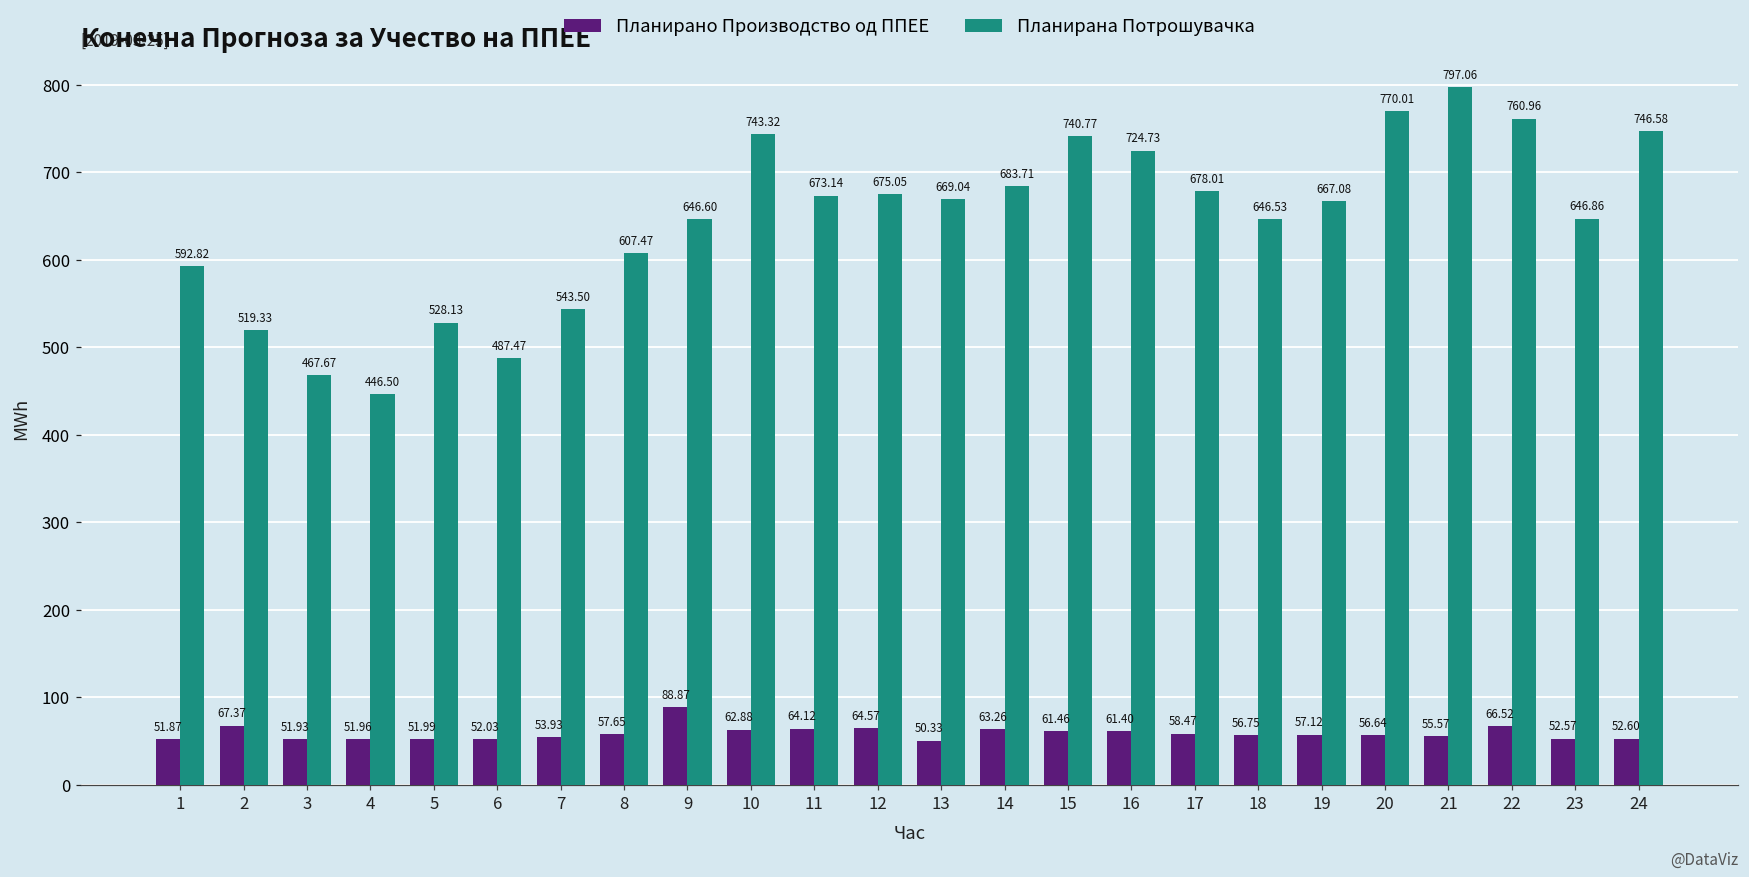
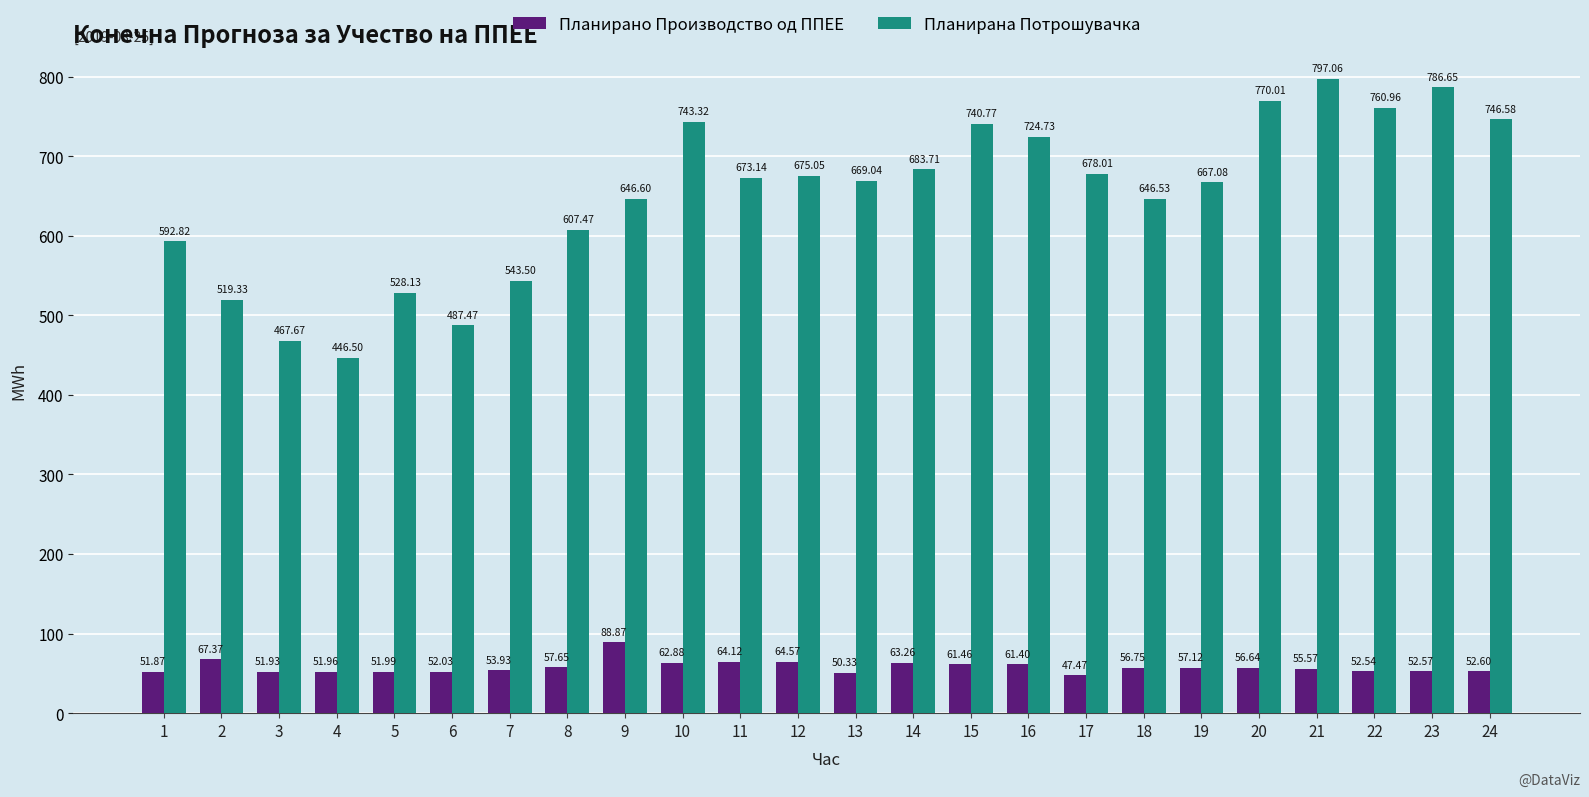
Планирано Производство од ППЕЕ, 17: 58.47 -> 47.47
Планирано Производство од ППЕЕ, 22: 66.52 -> 52.54
Планирана Потрошувачка, 23: 646.86 -> 786.65
